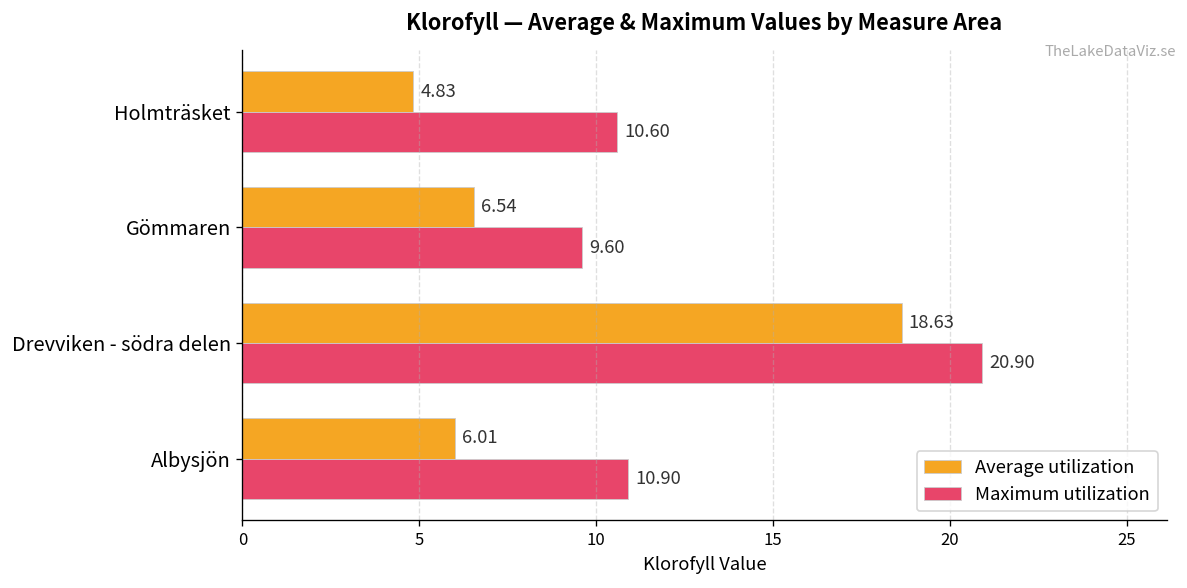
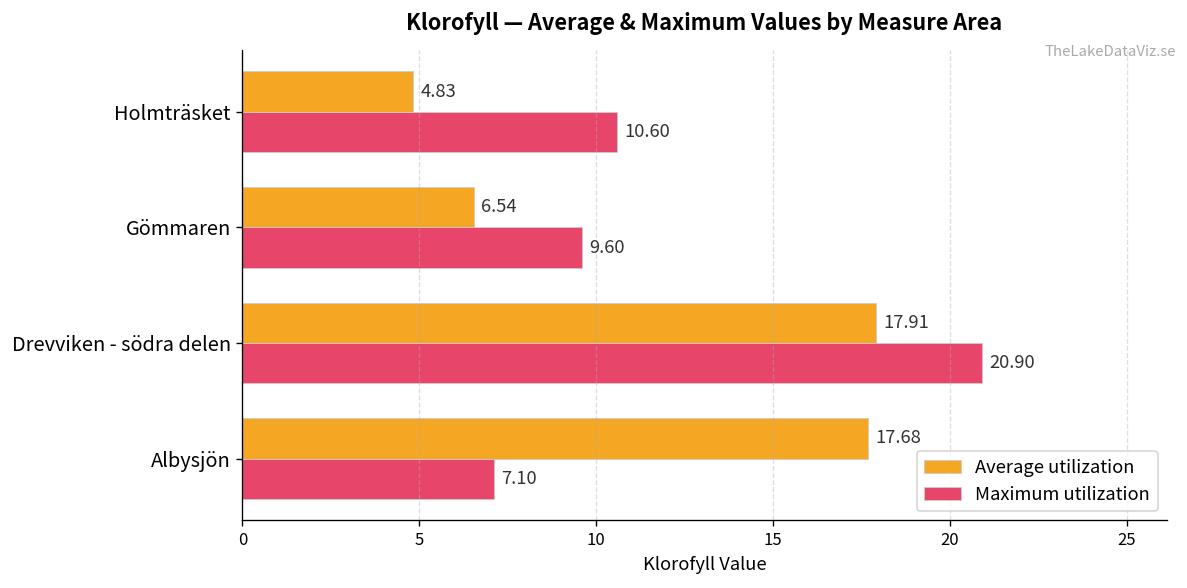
Average utilization, Drevviken - södra delen: 18.63 -> 17.91
Average utilization, Albysjön: 6.01 -> 17.68
Maximum utilization, Albysjön: 10.90 -> 7.10
